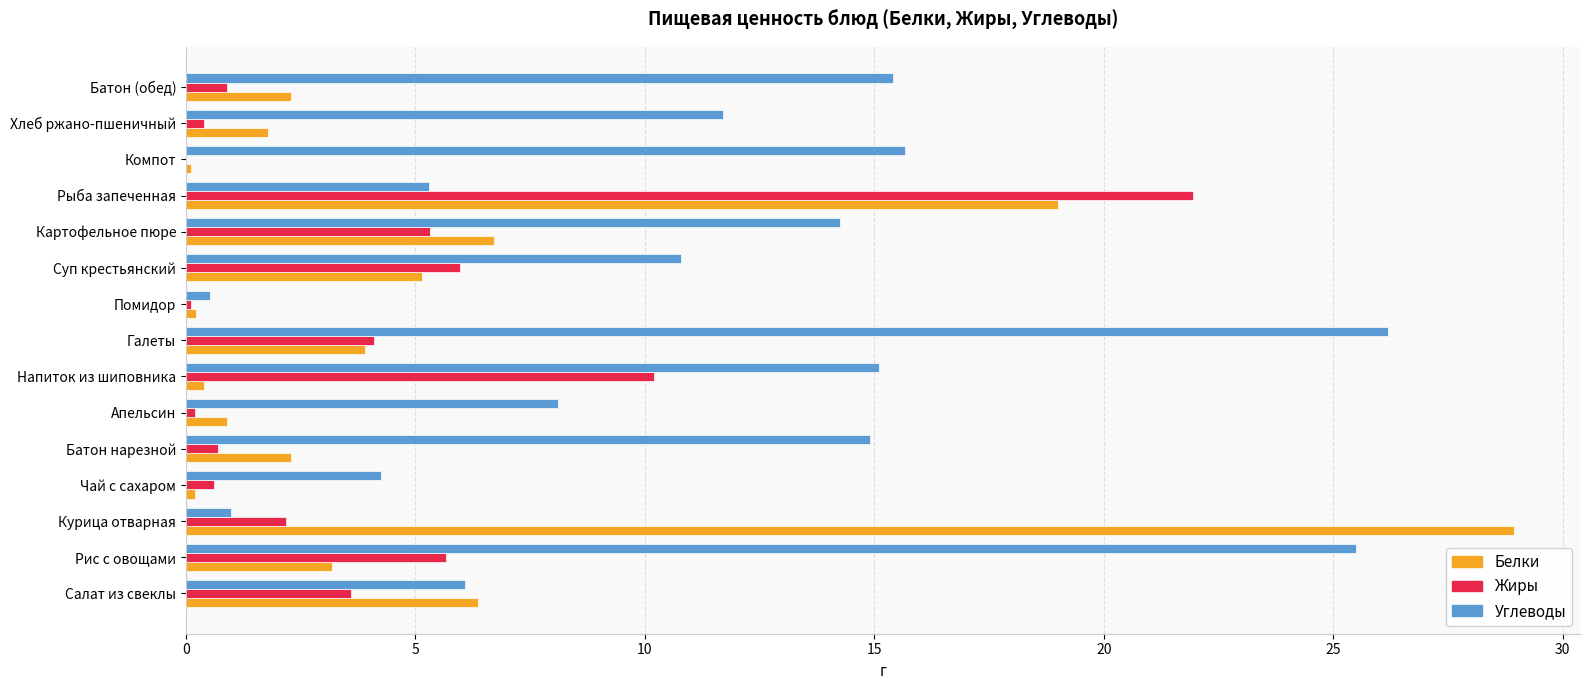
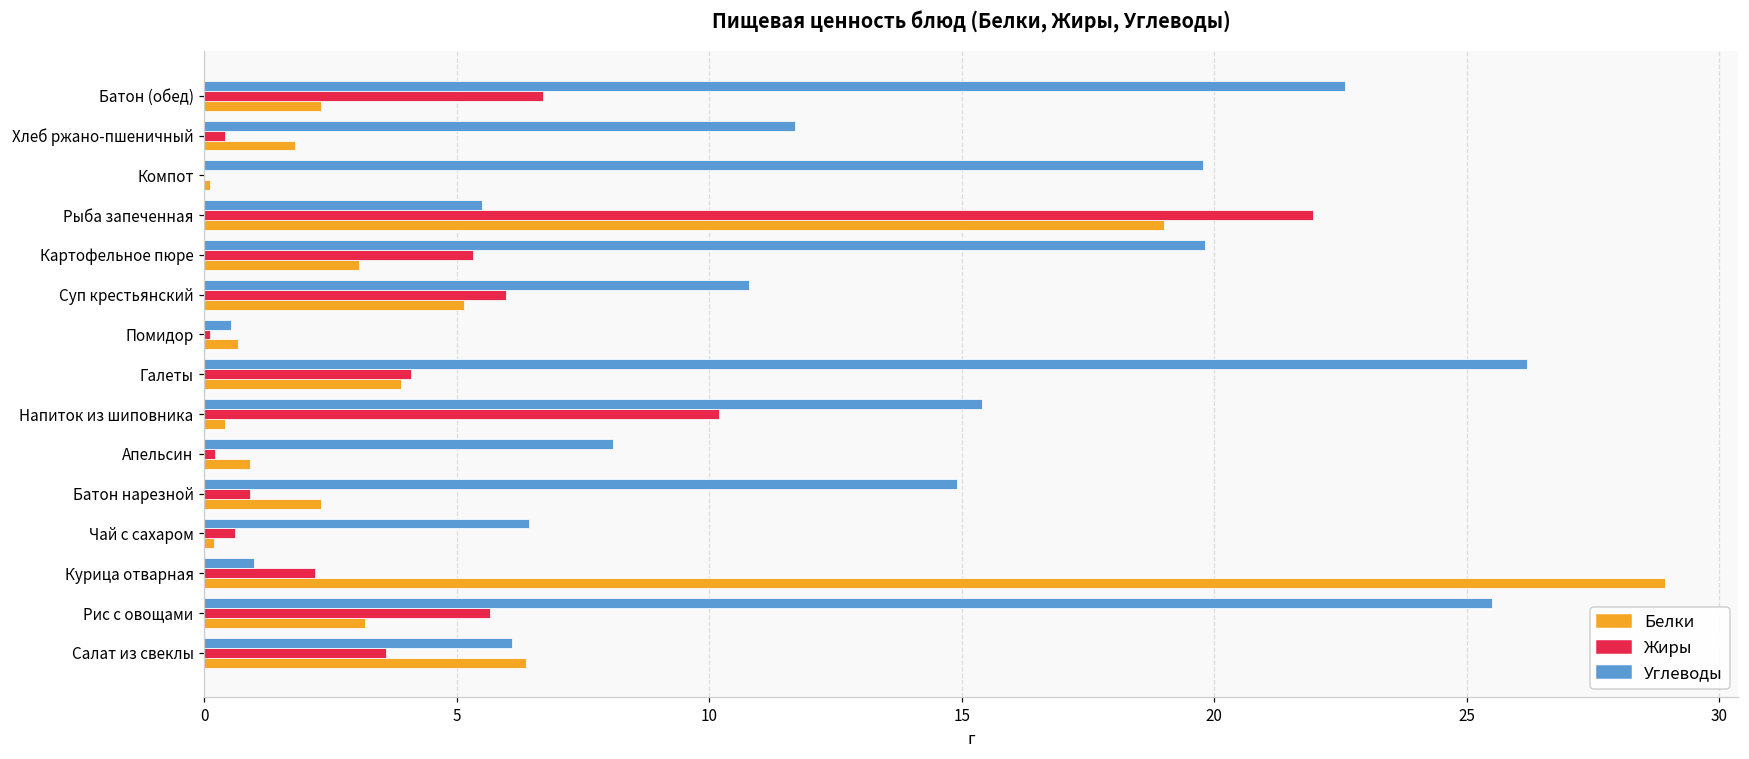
Углеводы, Батон (обед): 15.4 -> 22.6
Жиры, Батон (обед): 0.9 -> 6.7
Углеводы, Компот: 15.7 -> 19.8
Углеводы, Рыба запеченная: 5.3 -> 5.5
Углеводы, Картофельное пюре: 14.3 -> 19.8
Белки, Картофельное пюре: 6.7 -> 3.1
Белки, Помидор: 0.2 -> 0.7
Углеводы, Напиток из шиповника: 15.1 -> 15.4
Жиры, Батон нарезной: 0.7 -> 0.9
Углеводы, Чай с сахаром: 4.3 -> 6.4
